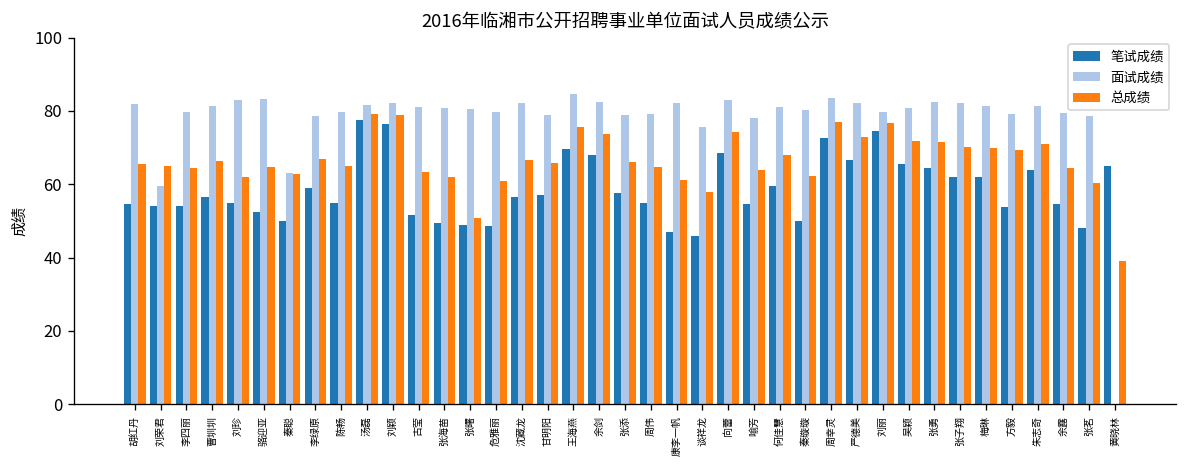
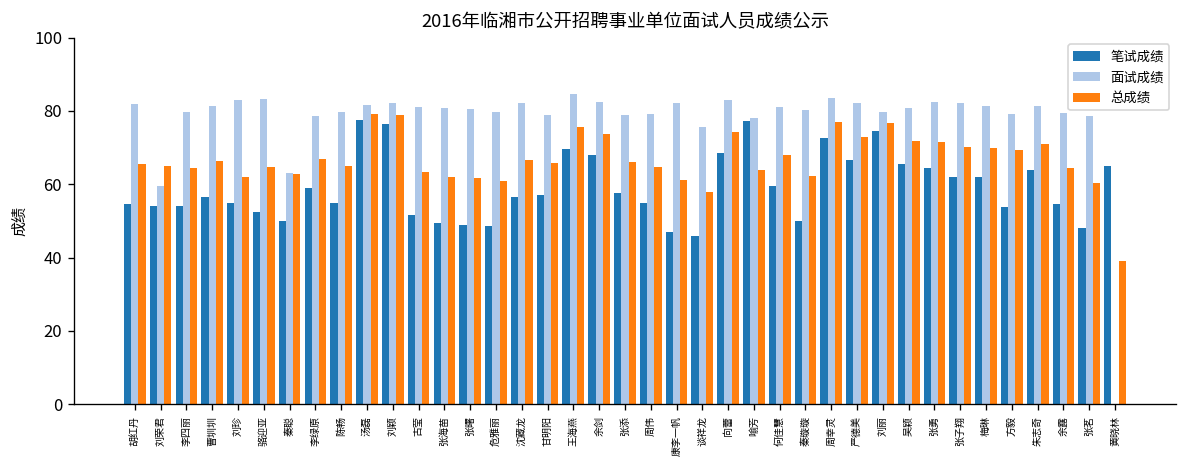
总成绩, 张曙: 51 -> 62
笔试成绩, 喻芳: 55 -> 77
